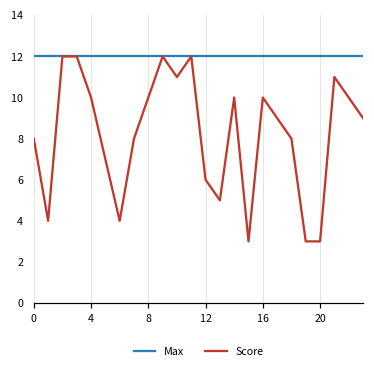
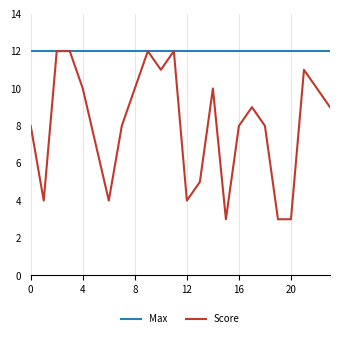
Score, 12: 6 -> 4
Score, 16: 10 -> 8
